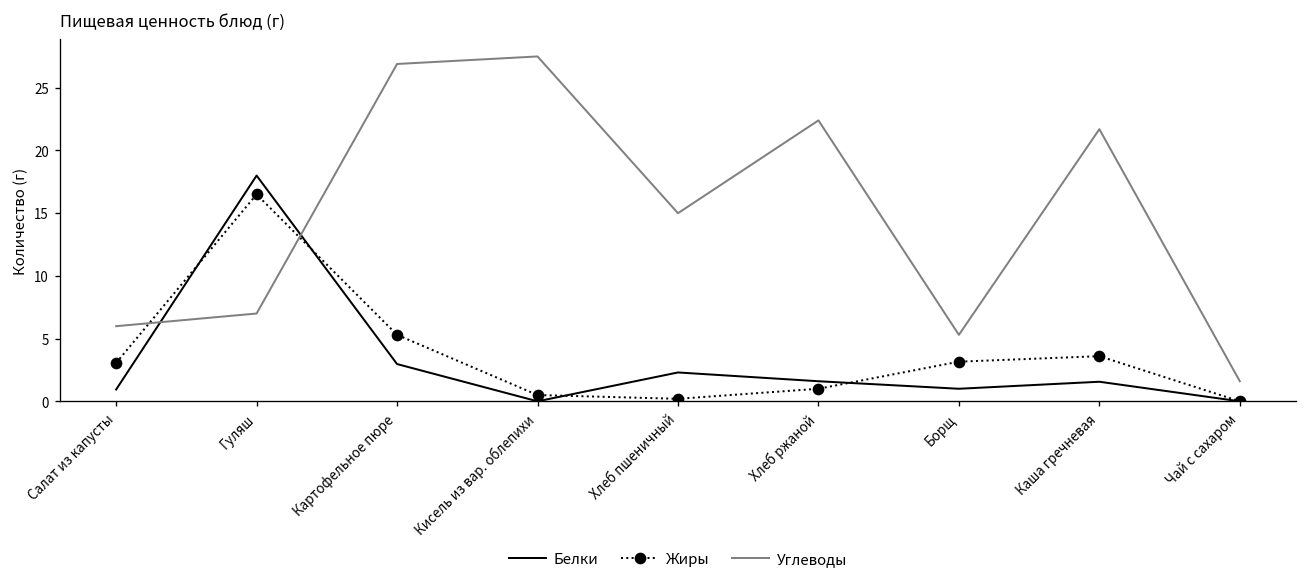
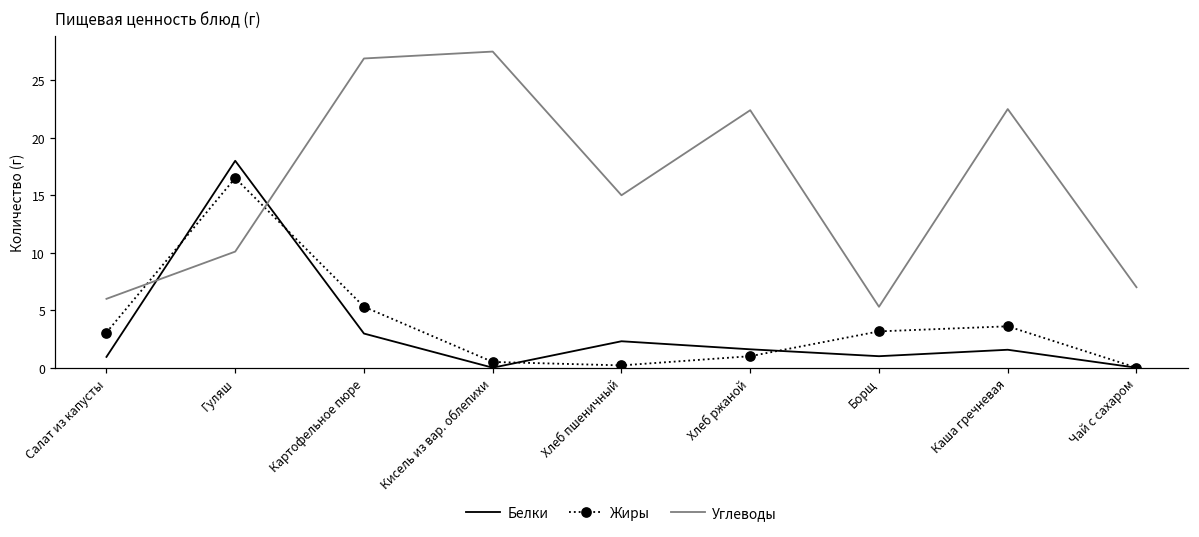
Углеводы, Гуляш: 7.0 -> 10.1
Углеводы, Каша гречневая: 21.7 -> 22.5
Углеводы, Чай с сахаром: 1.6 -> 7.0
